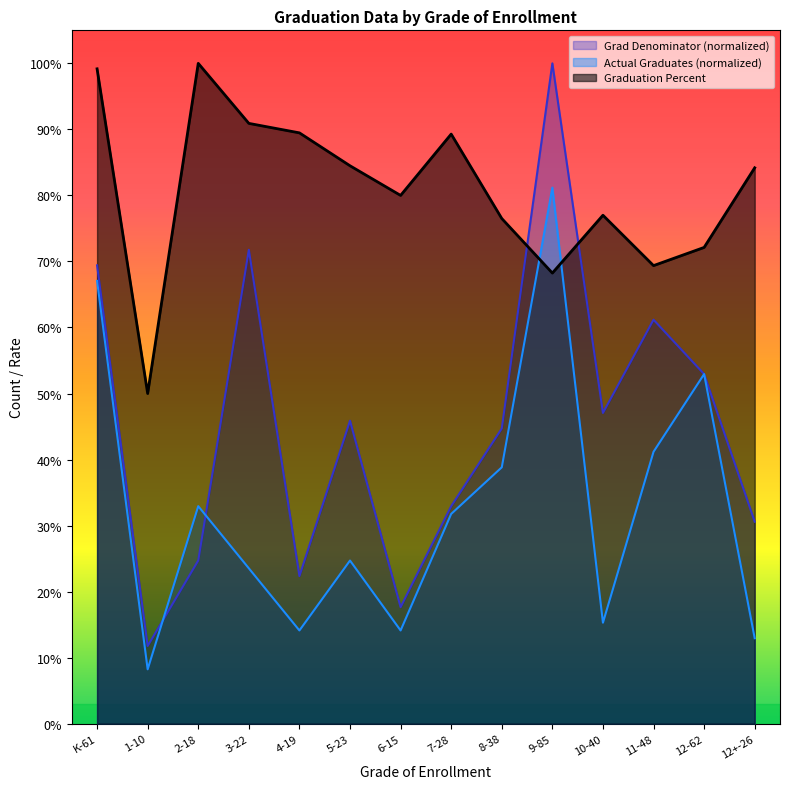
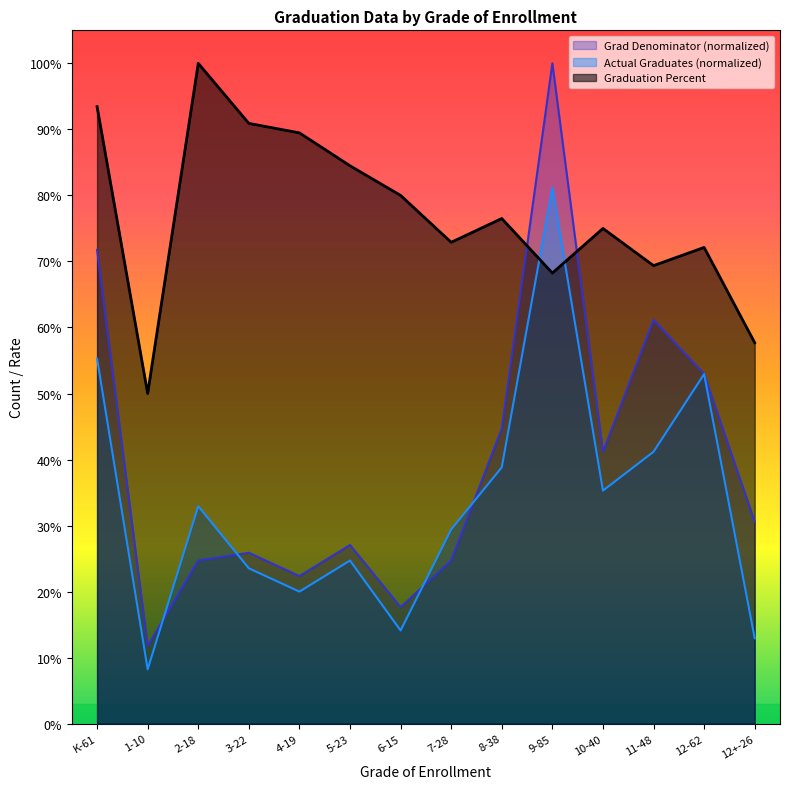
Grad Denominator (normalized), K-61: 69% -> 72%
Actual Graduates (normalized), K-61: 67% -> 55%
Graduation Percent, K-61: 99% -> 93%
Grad Denominator (normalized), 3-22: 72% -> 26%
Actual Graduates (normalized), 4-19: 14% -> 20%
Grad Denominator (normalized), 5-23: 46% -> 27%
Grad Denominator (normalized), 7-28: 33% -> 25%
Actual Graduates (normalized), 7-28: 32% -> 29%
Graduation Percent, 7-28: 89% -> 73%
Grad Denominator (normalized), 10-40: 47% -> 41%
Actual Graduates (normalized), 10-40: 15% -> 35%
Graduation Percent, 10-40: 77% -> 75%
Graduation Percent, 12+-26: 84% -> 58%
